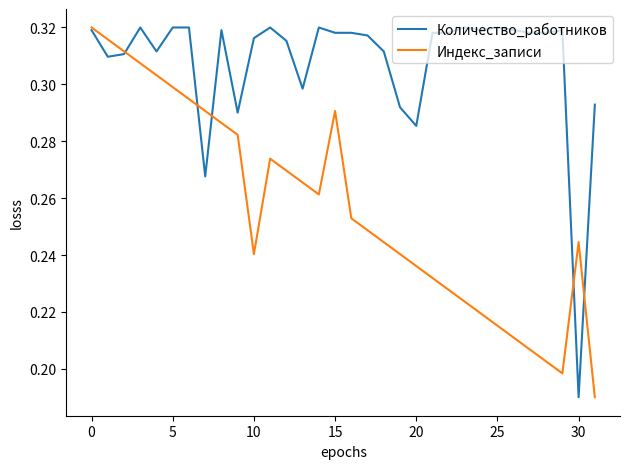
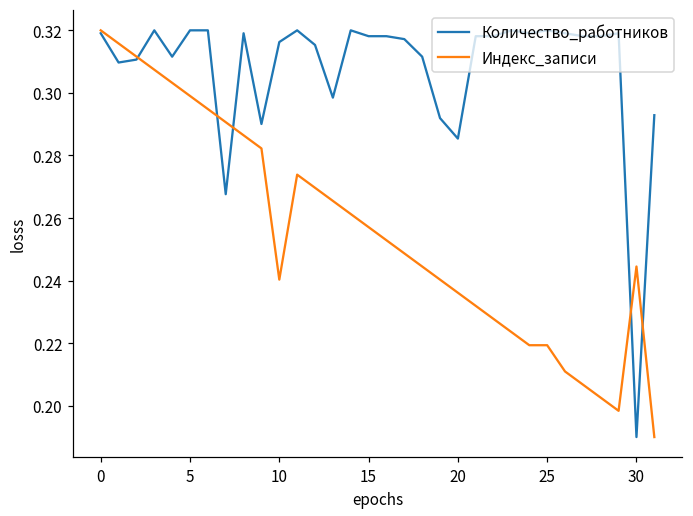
Индекс_записи, 15: 0.291 -> 0.257
Индекс_записи, 25: 0.215 -> 0.219
